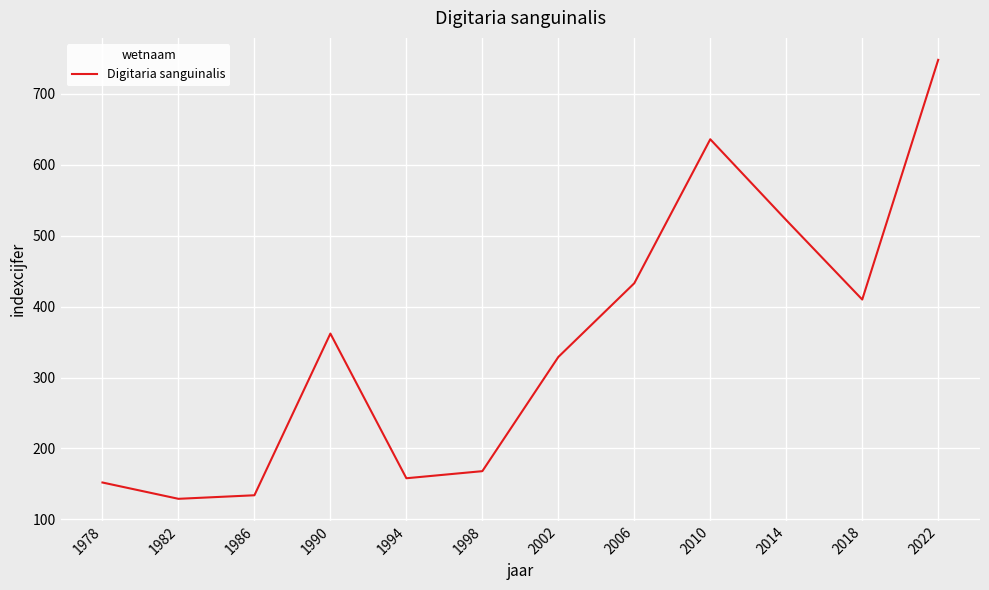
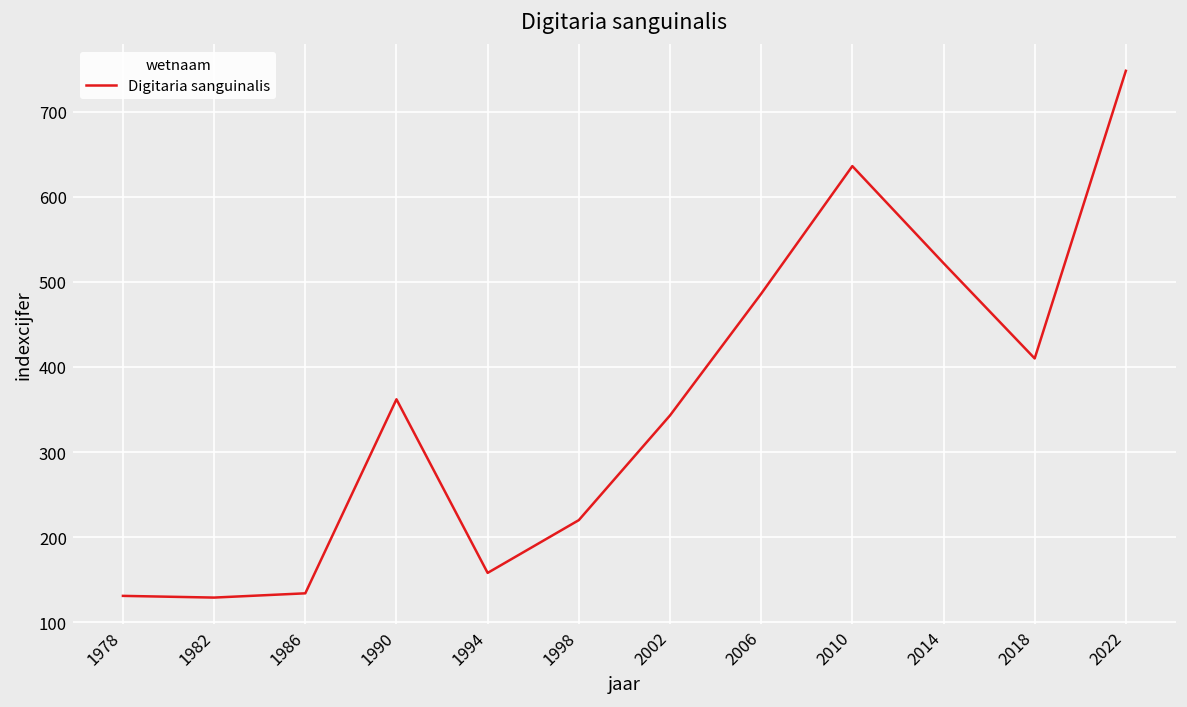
1978: 150 -> 130
1998: 170 -> 220
2002: 330 -> 340
2006: 430 -> 490
